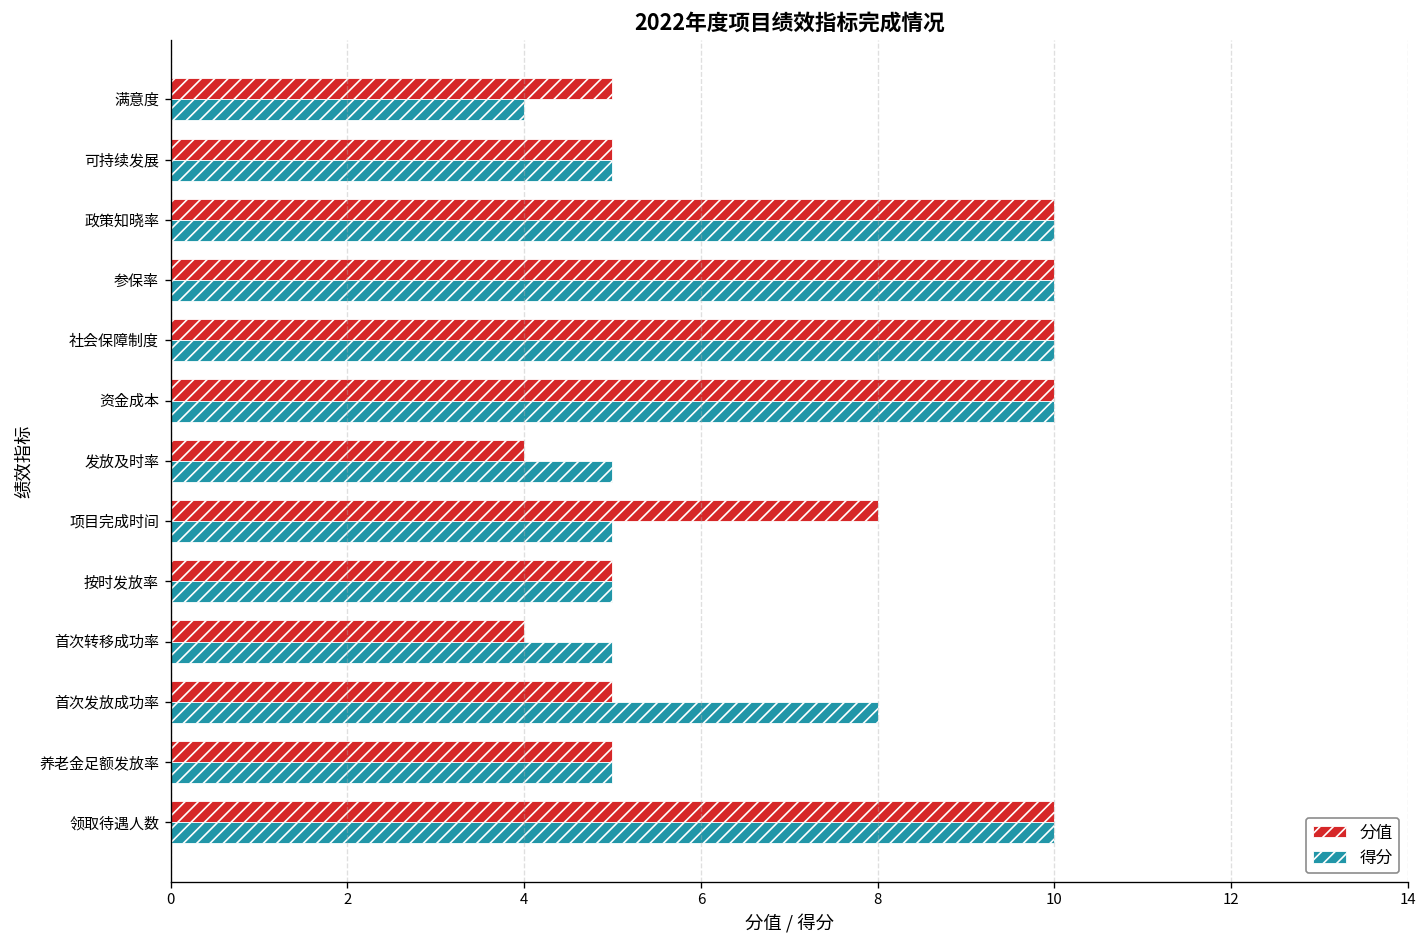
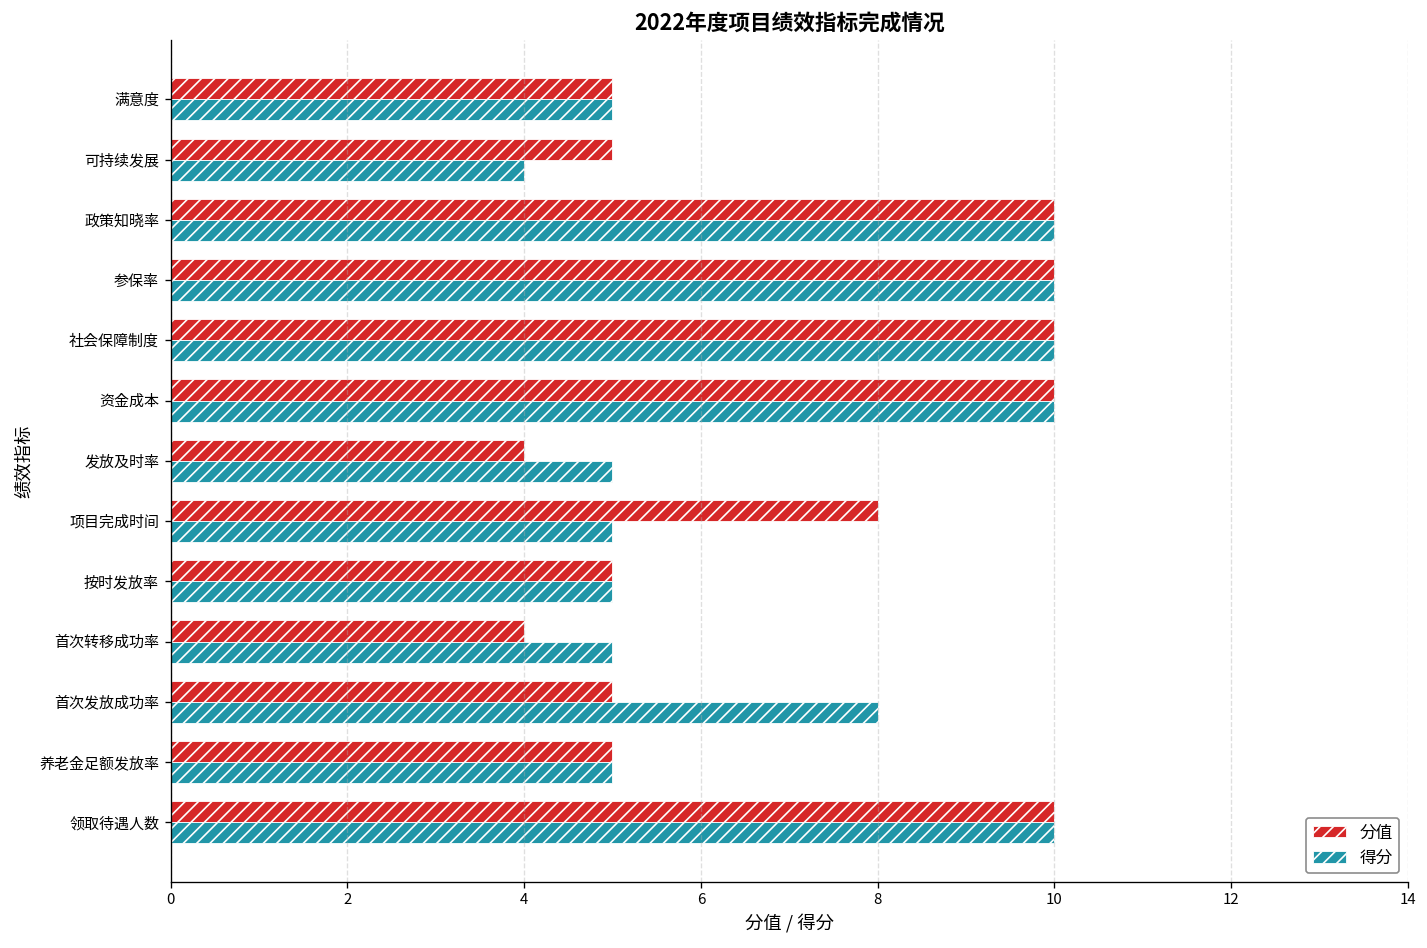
得分, 满意度: 4 -> 5
得分, 可持续发展: 5 -> 4
